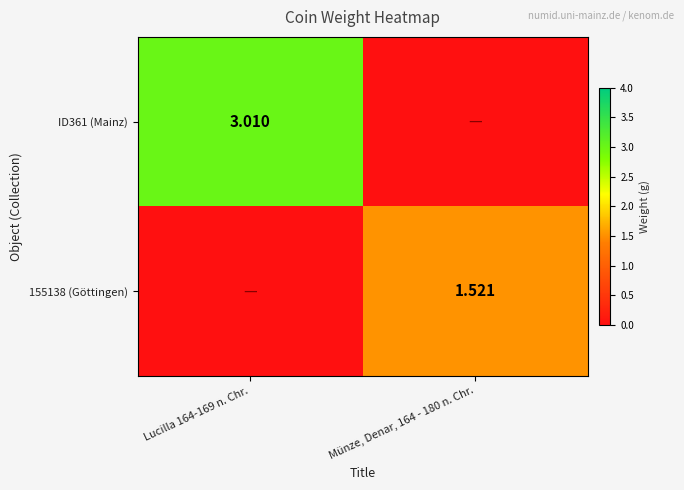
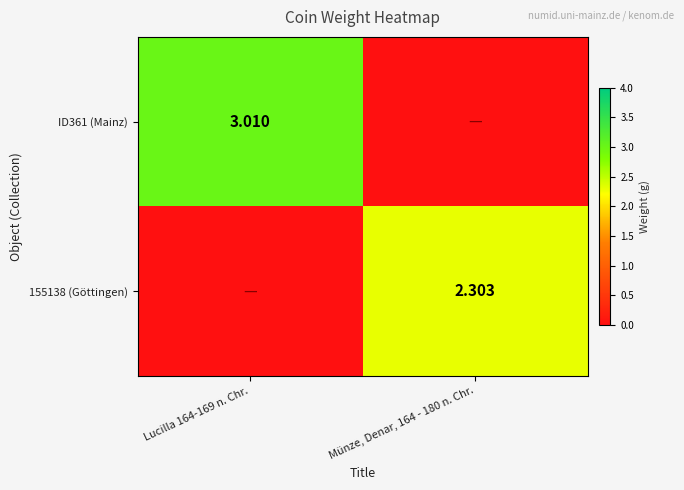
155138 (Göttingen), Münze, Denar, 164 - 180 n. Chr.: 1.521 -> 2.303
